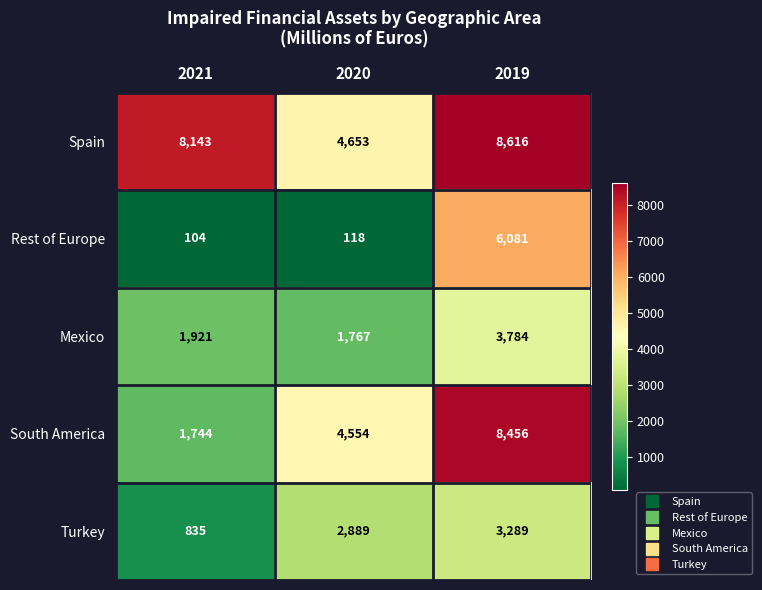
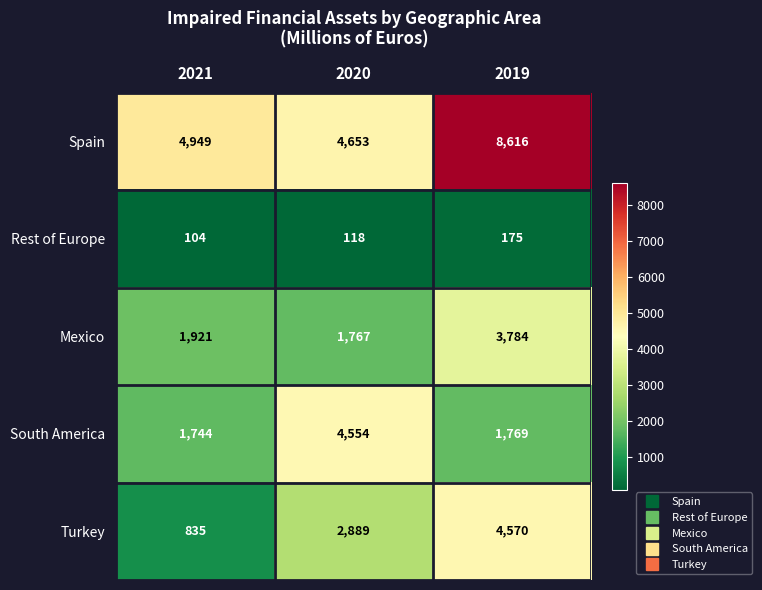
Spain, 2021: 8,143 -> 4,949
Rest of Europe, 2019: 6,081 -> 175
South America, 2019: 8,456 -> 1,769
Turkey, 2019: 3,289 -> 4,570
